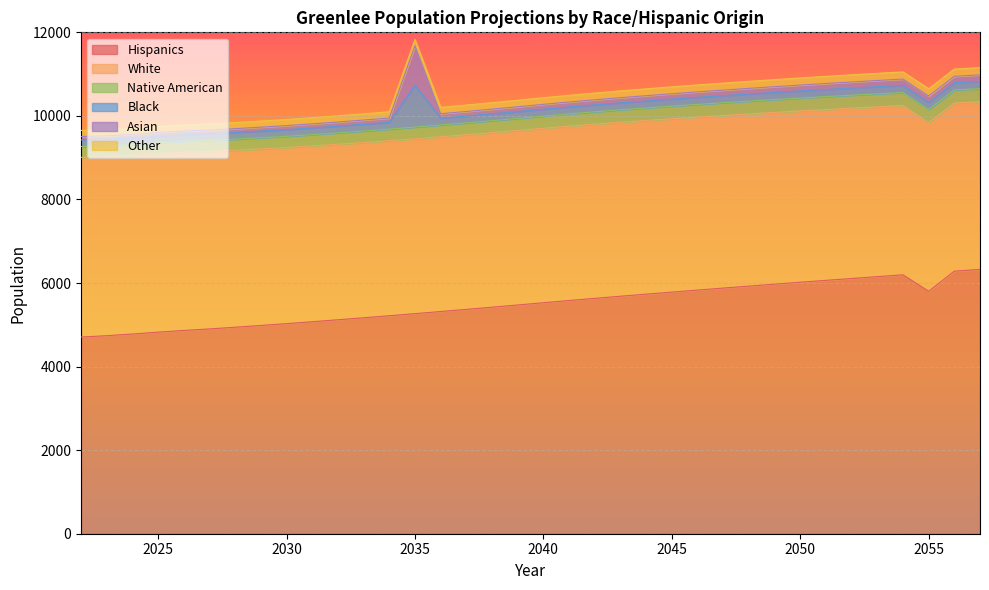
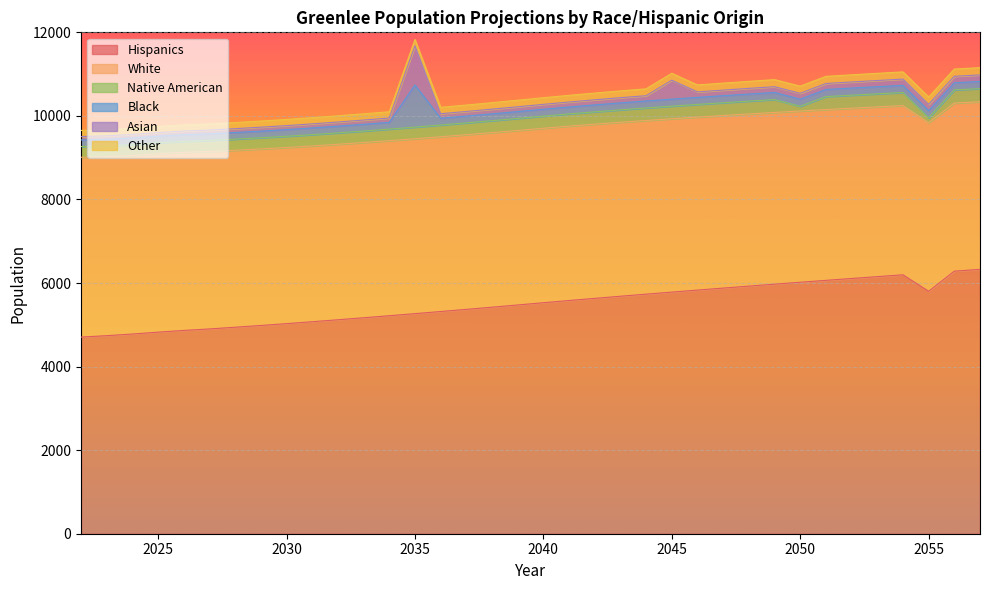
Asian, 2045: 100 -> 500
Native American, 2050: 300 -> 100
Native American, 2055: 300 -> 100
